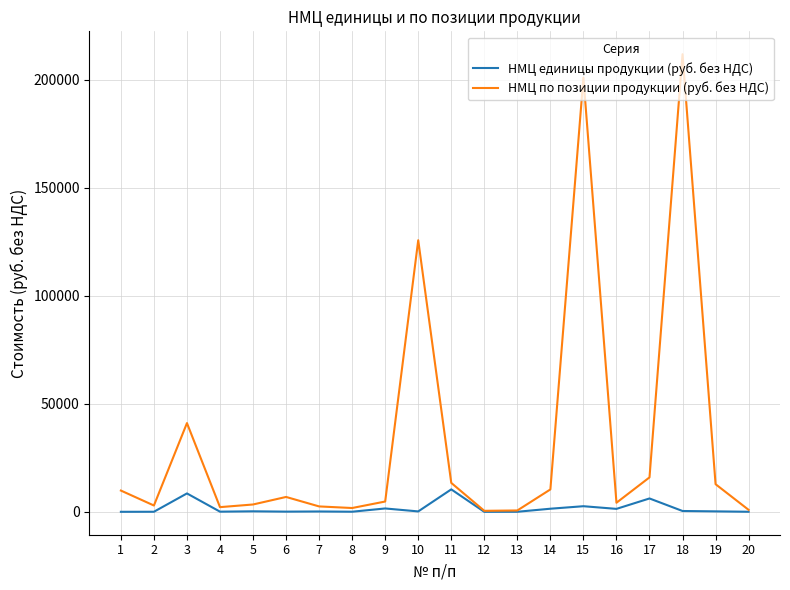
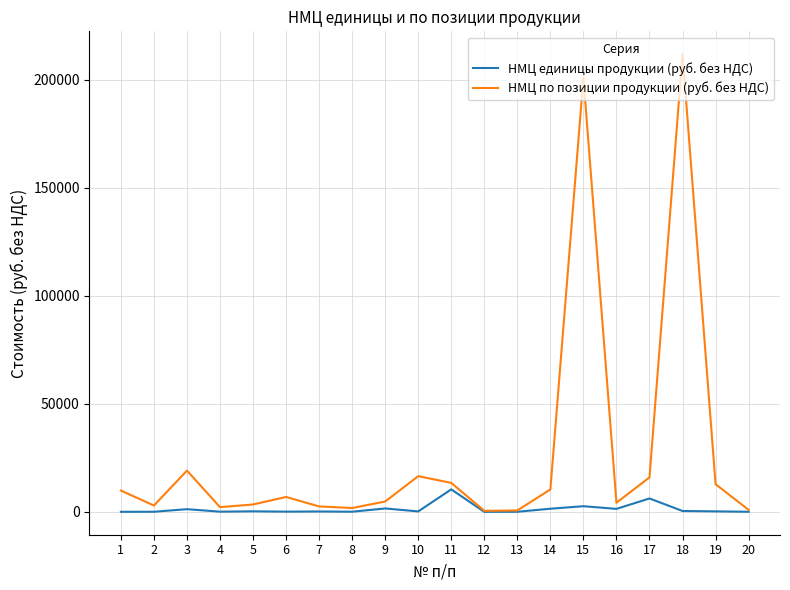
НМЦ единицы продукции (руб. без НДС), 3: 9000 -> 1000
НМЦ по позиции продукции (руб. без НДС), 3: 41000 -> 19000
НМЦ по позиции продукции (руб. без НДС), 10: 126000 -> 17000
